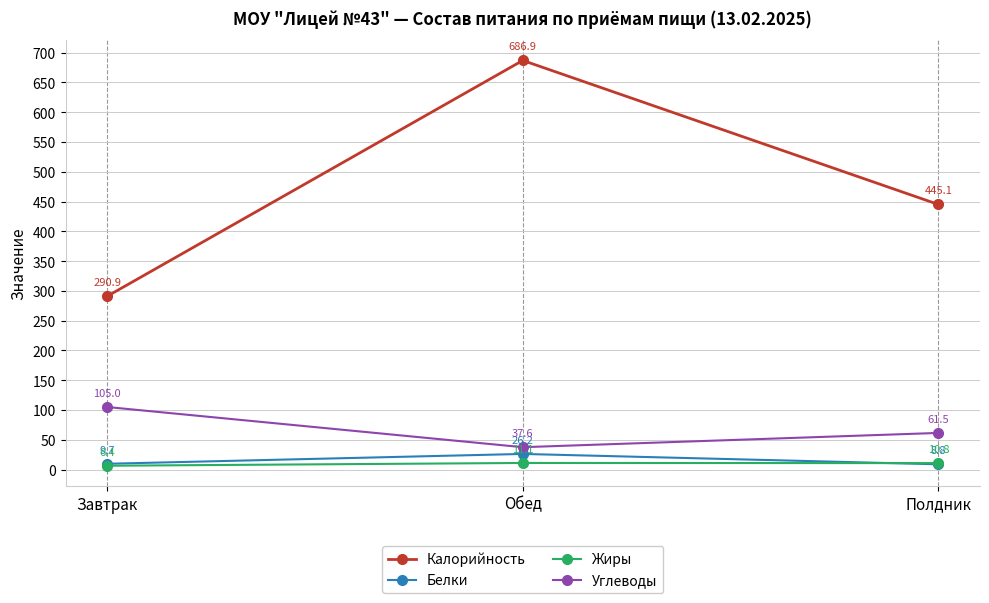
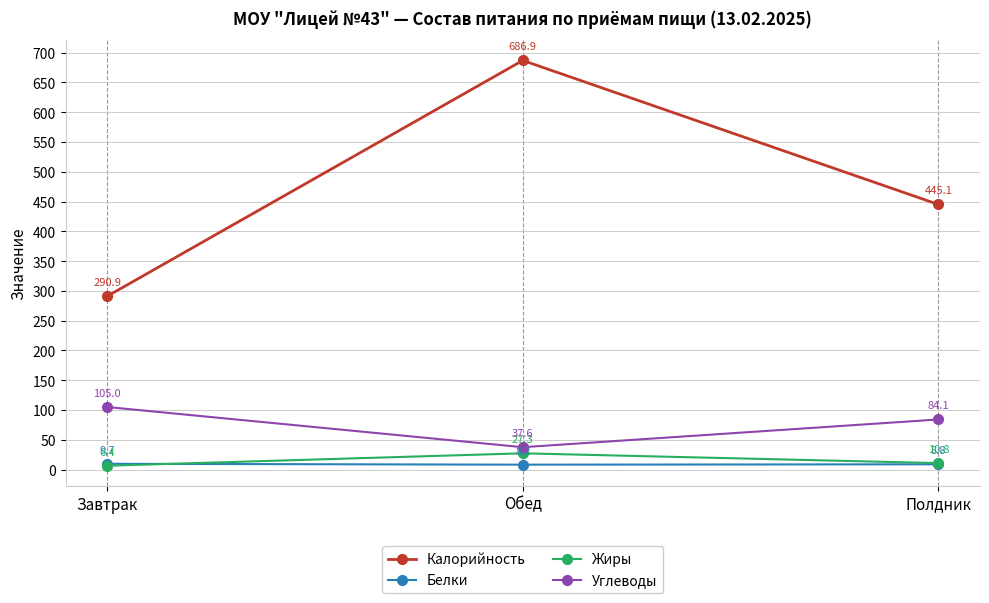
Белки, Обед: 26.2 -> 8.2
Жиры, Обед: 11.1 -> 27.3
Углеводы, Полдник: 61.5 -> 84.1
